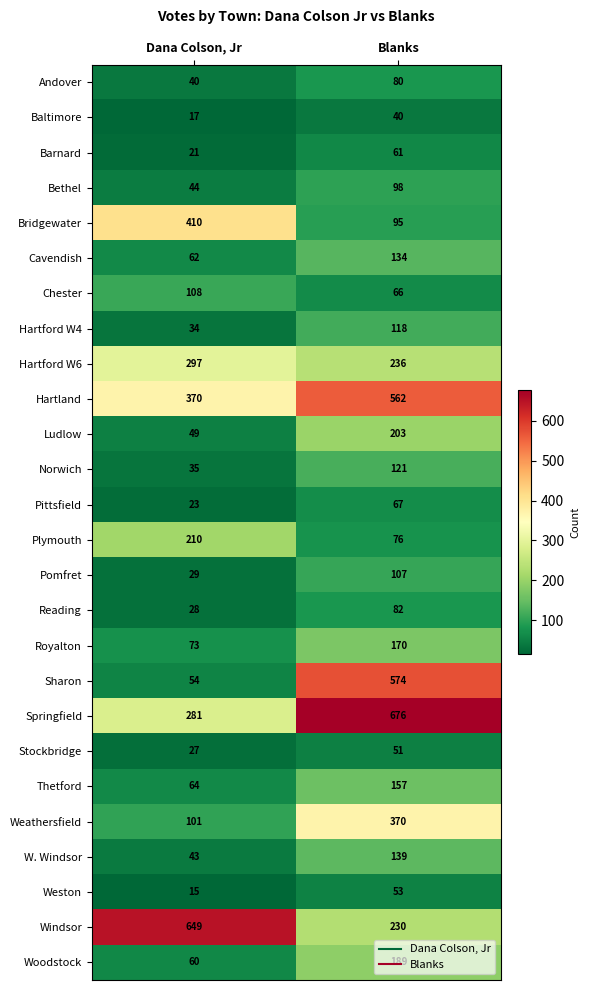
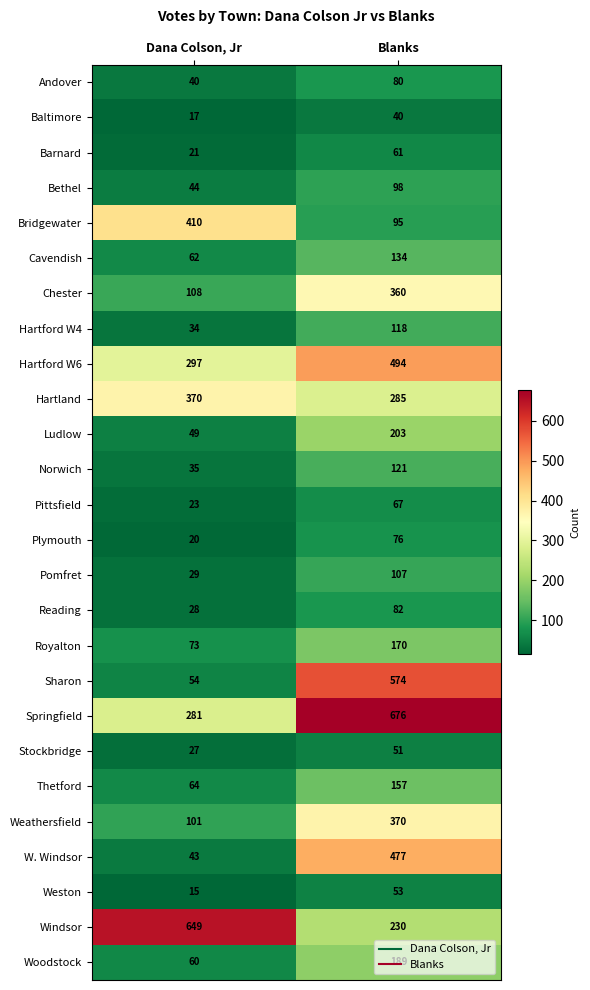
Chester, Blanks: 66 -> 360
Hartford W6, Blanks: 236 -> 494
Hartland, Blanks: 562 -> 285
Plymouth, Dana Colson, Jr: 210 -> 20
W. Windsor, Blanks: 139 -> 477
